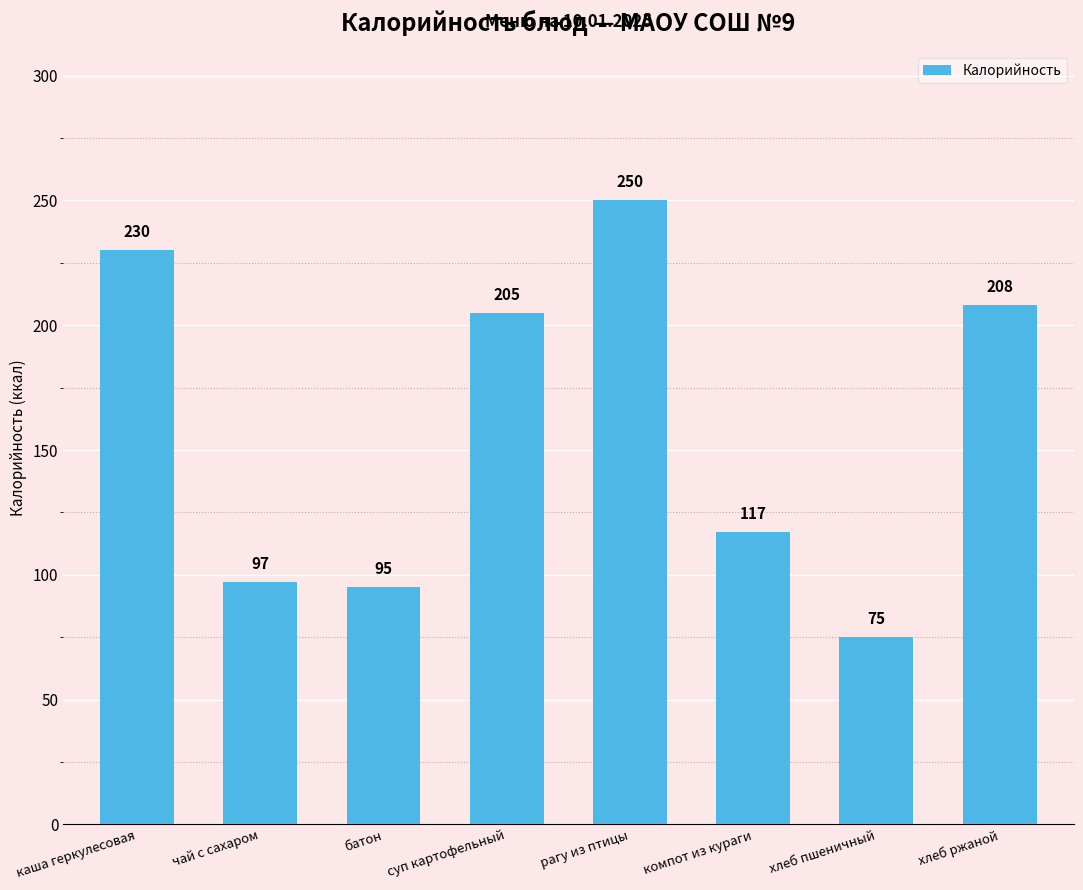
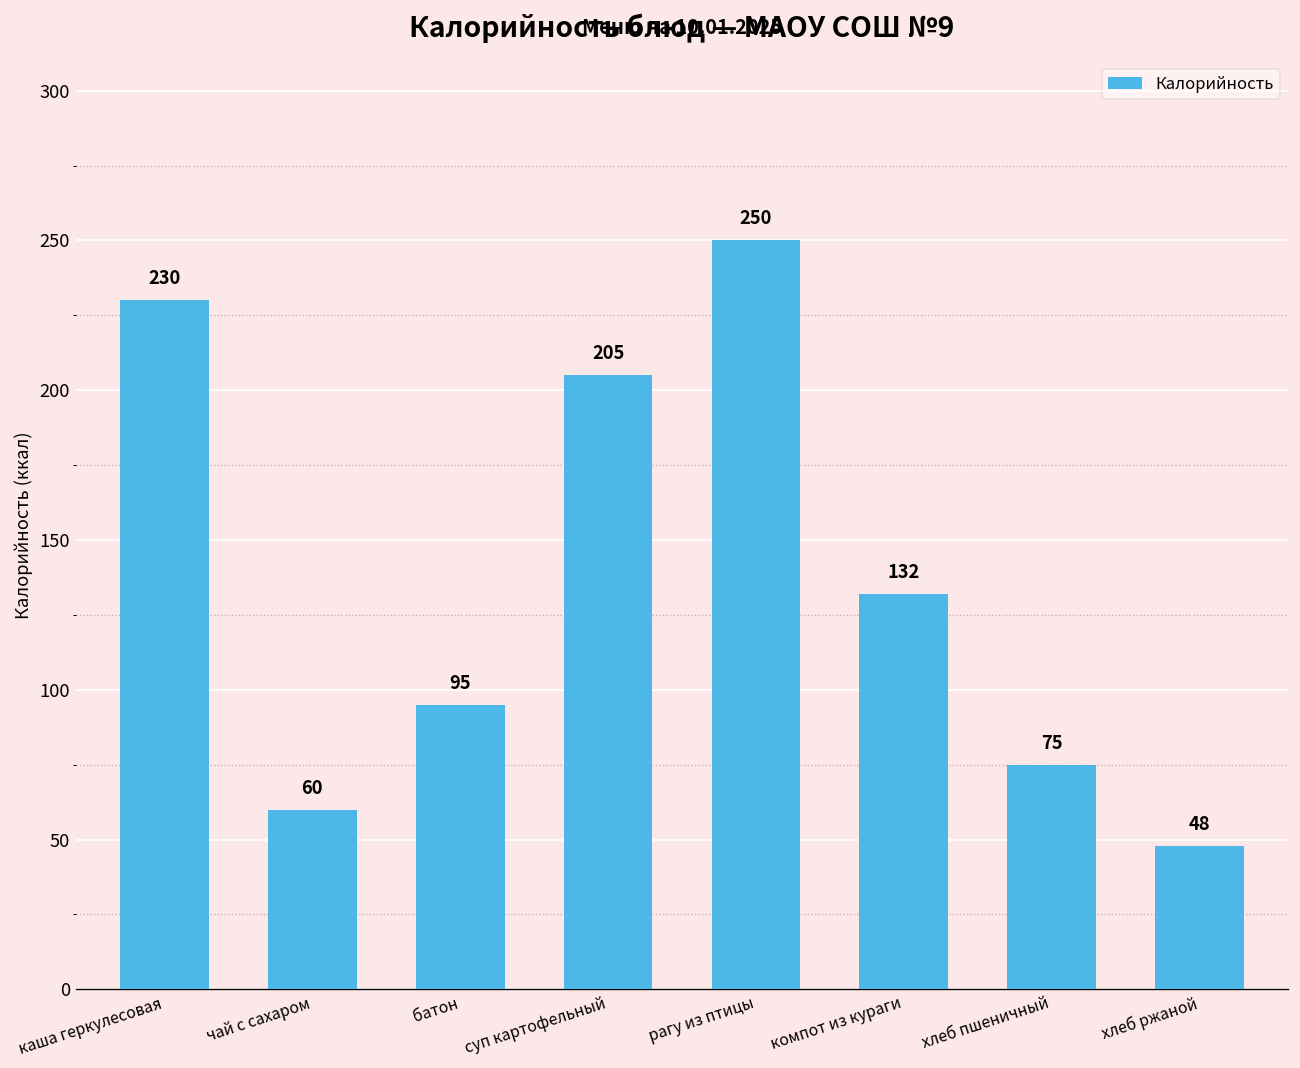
чай с сахаром: 97 -> 60
компот из кураги: 117 -> 132
хлеб ржаной: 208 -> 48
